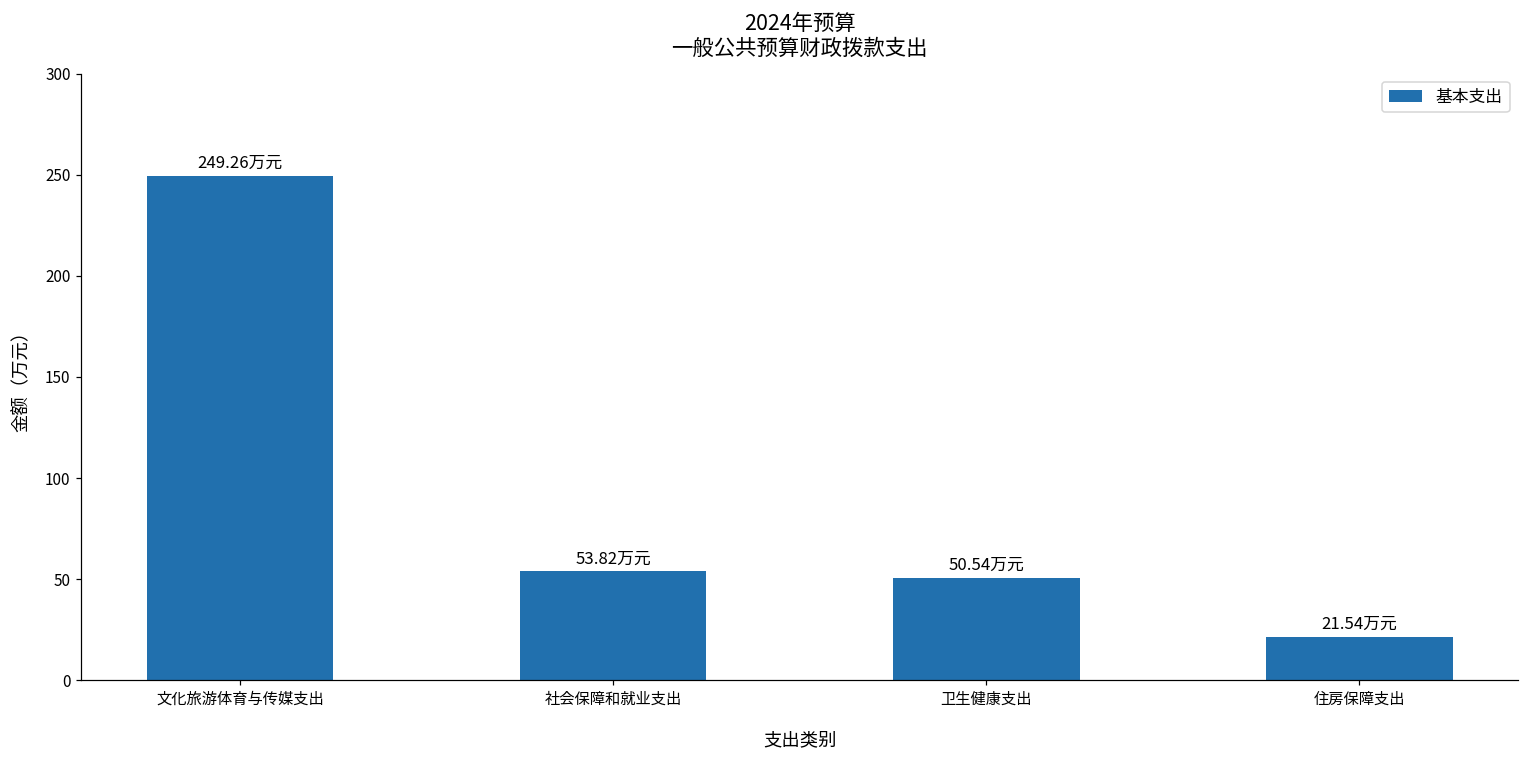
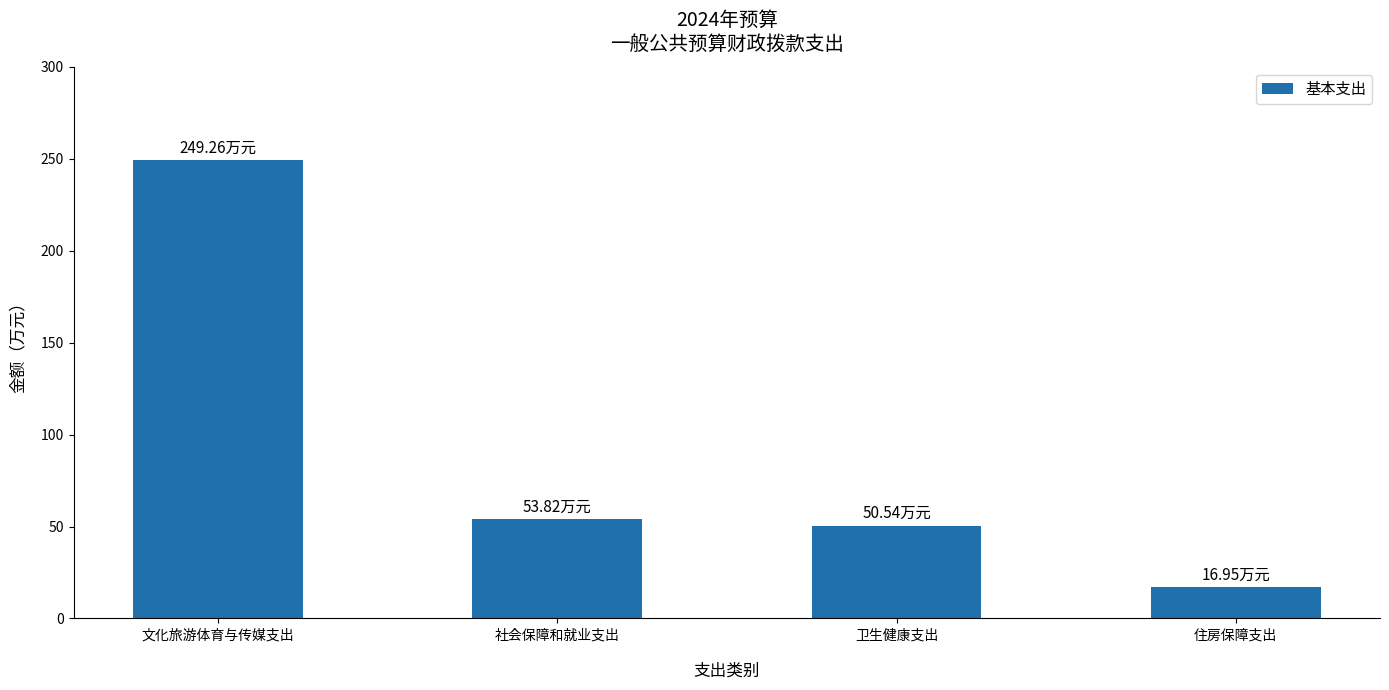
住房保障支出: 21.54 -> 16.95
